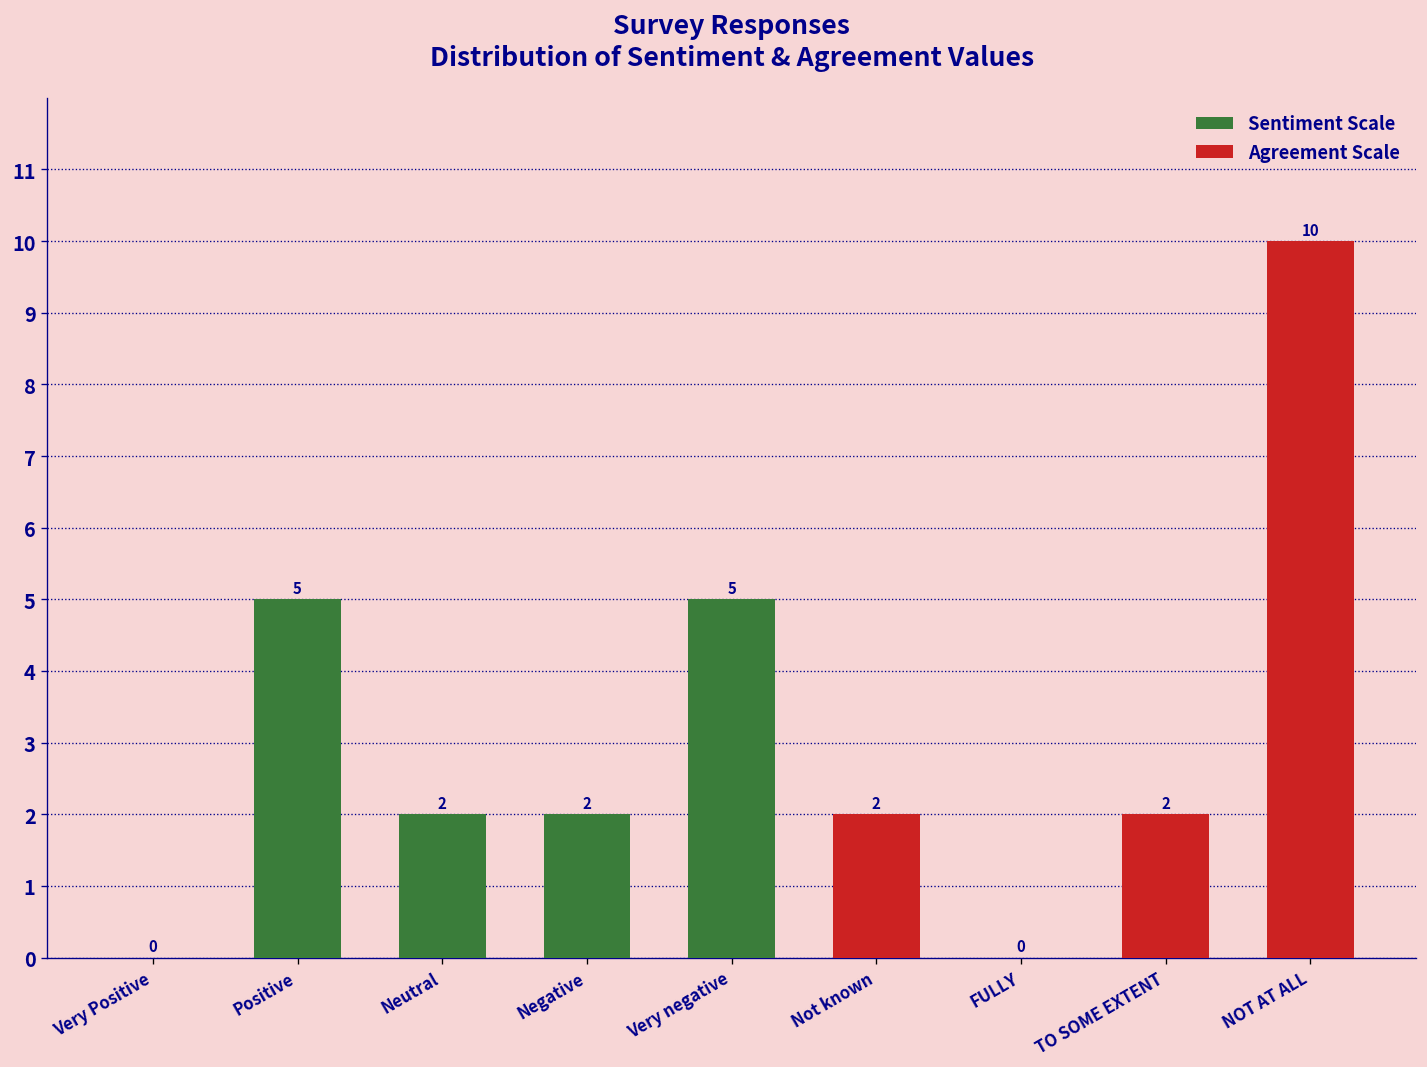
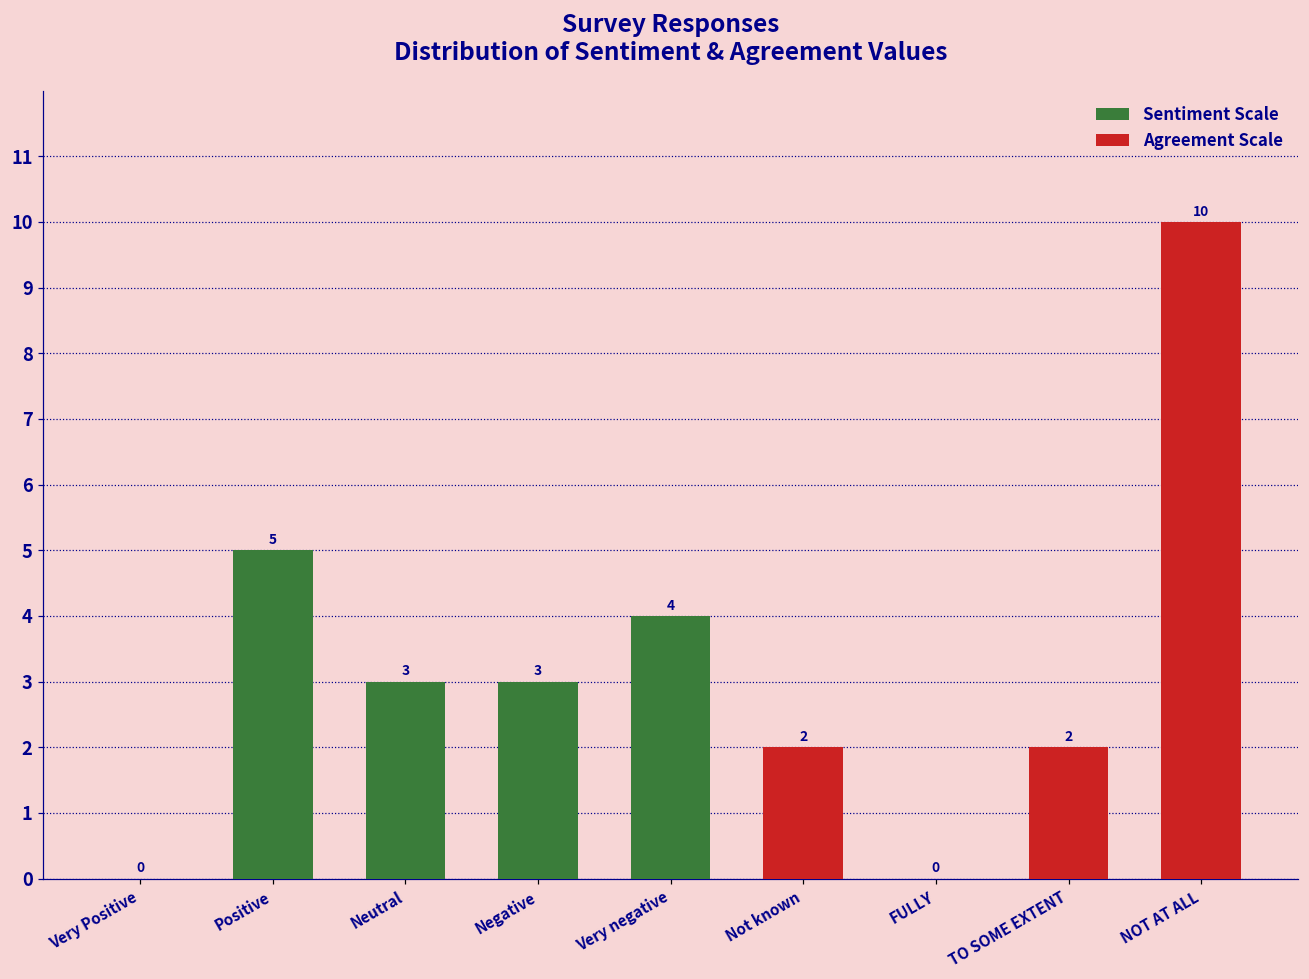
Sentiment Scale, Neutral: 2 -> 3
Sentiment Scale, Negative: 2 -> 3
Sentiment Scale, Very negative: 5 -> 4
